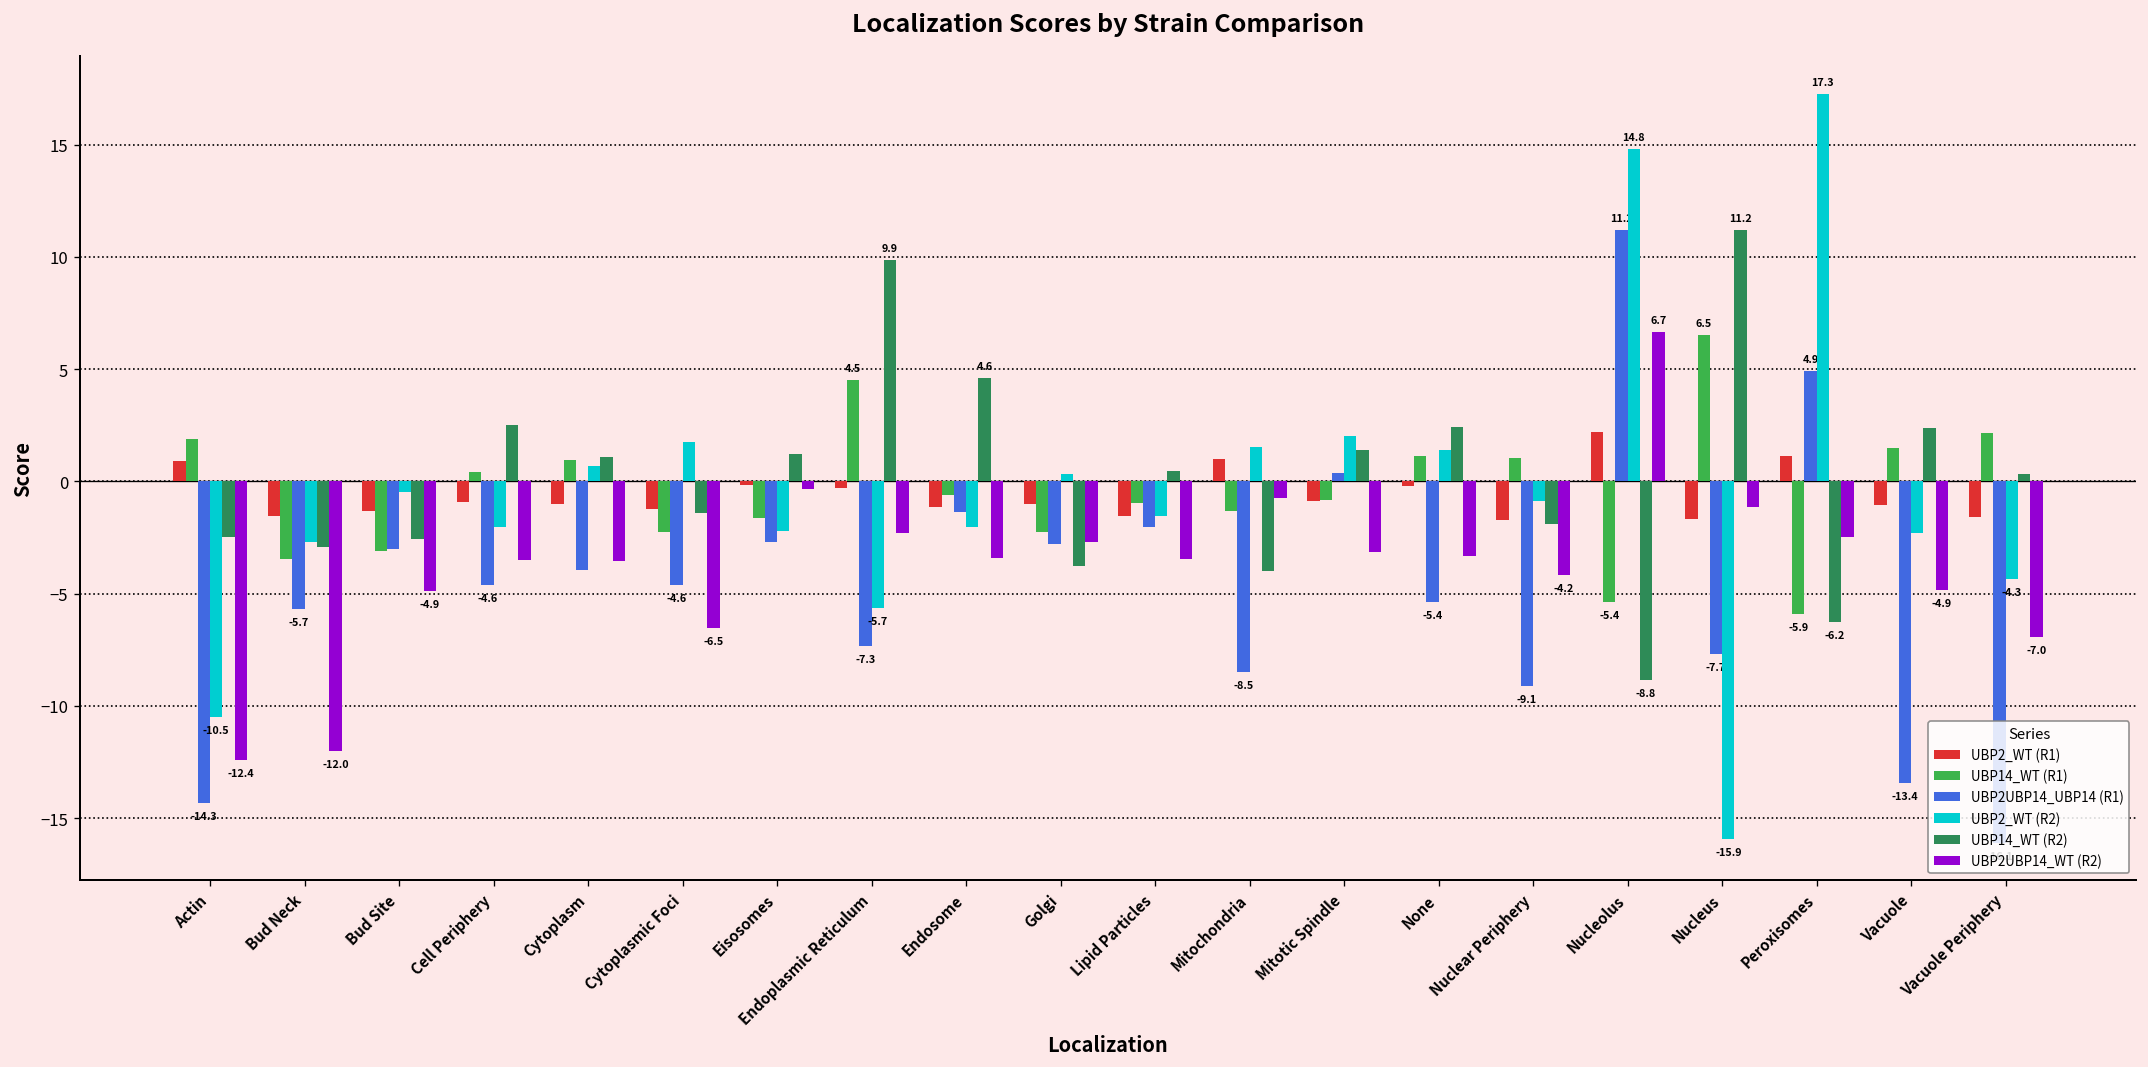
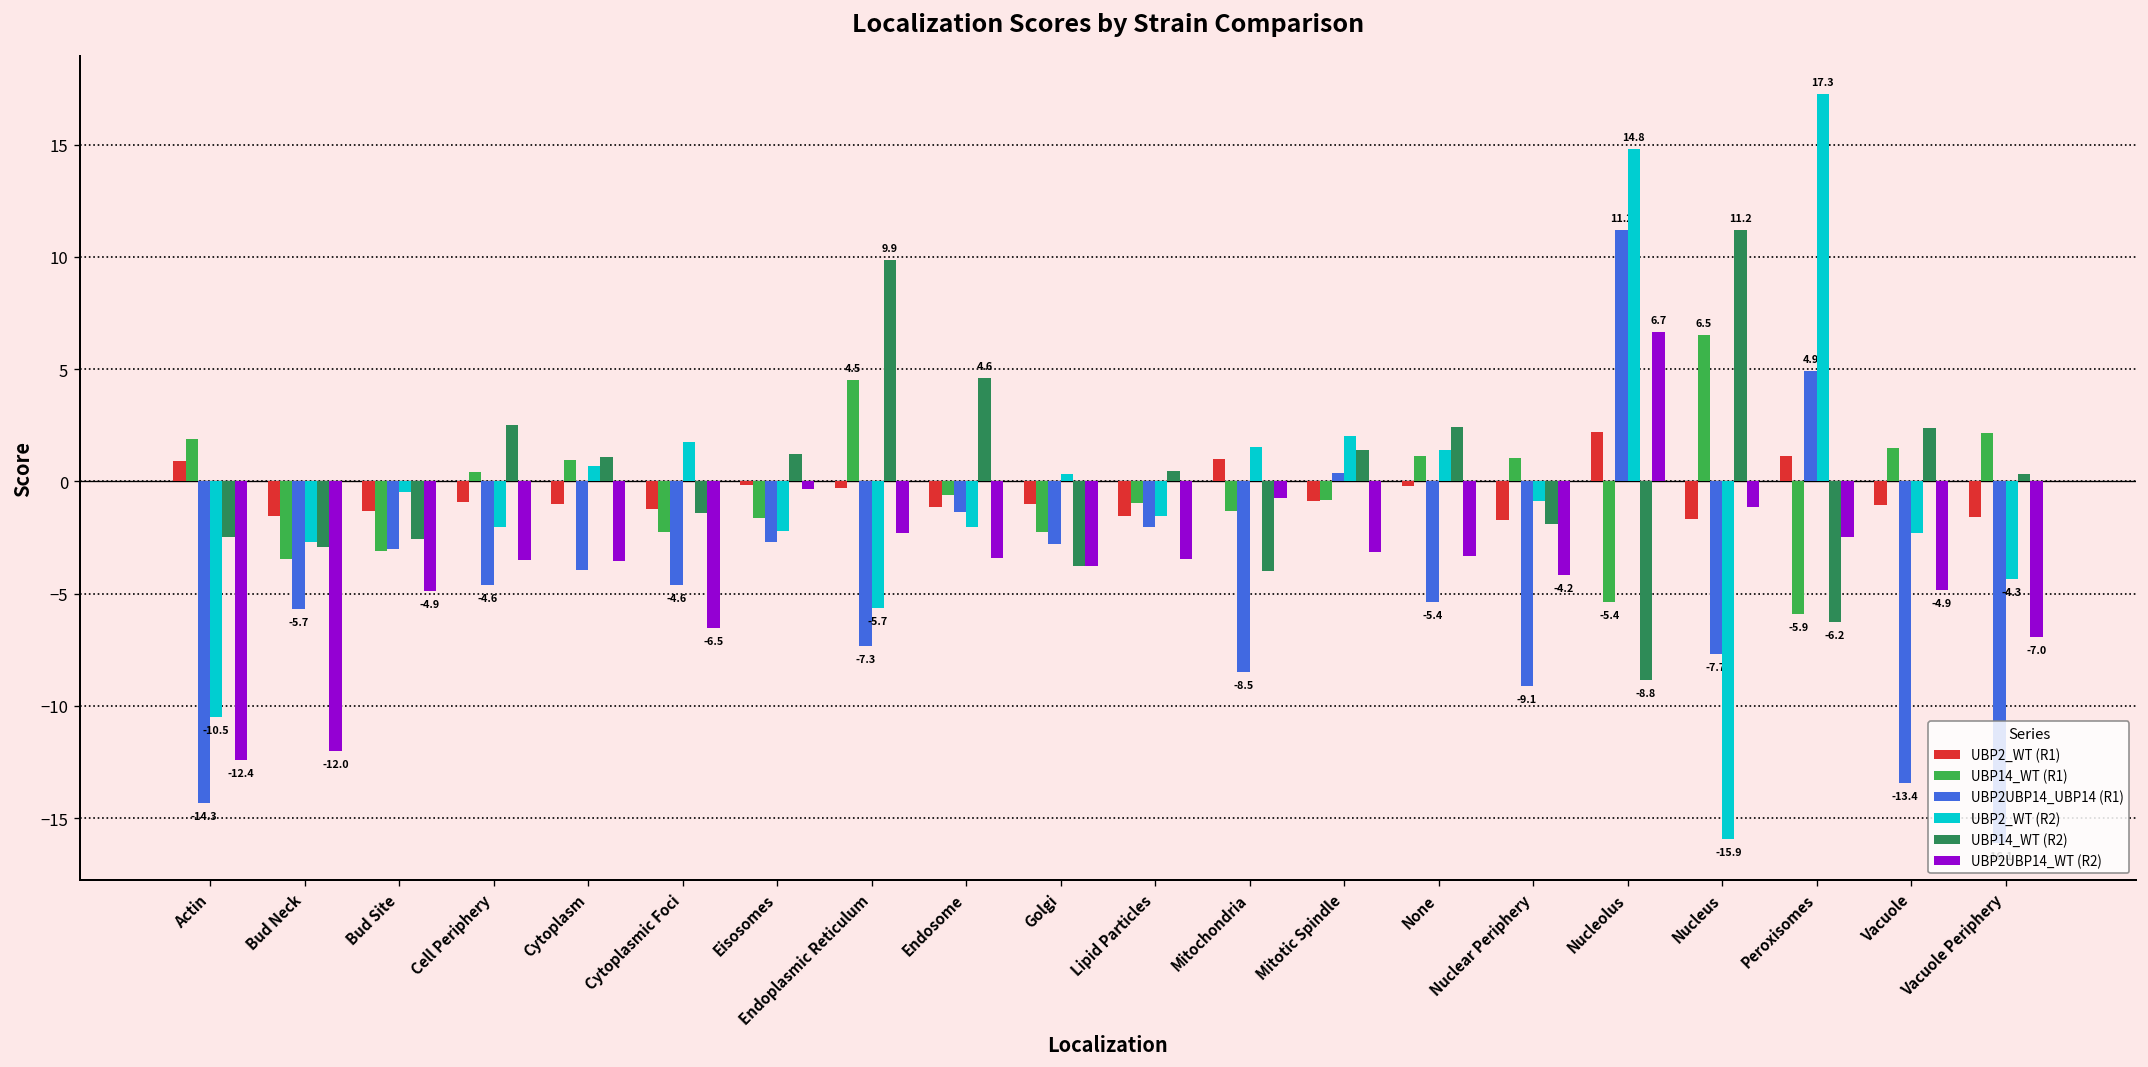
UBP2UBP14_WT (R2), Golgi: -2.7 -> -3.8
